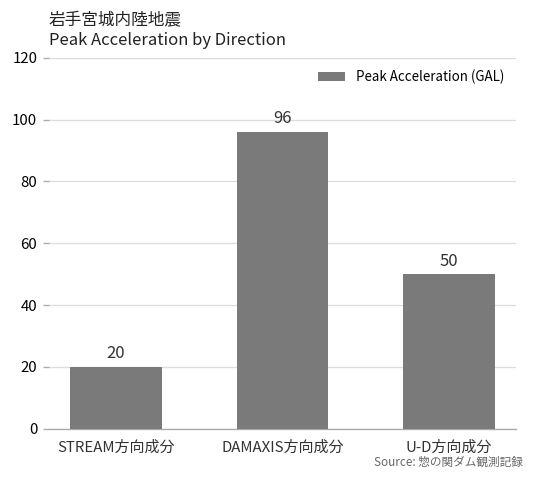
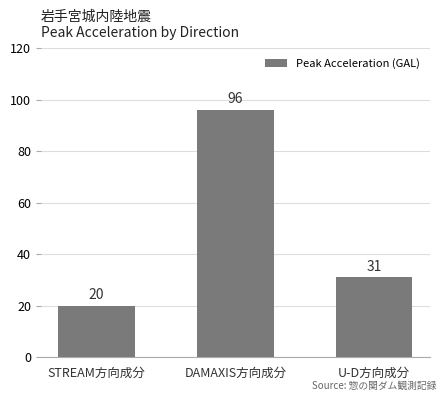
U-D方向成分: 50 -> 31
